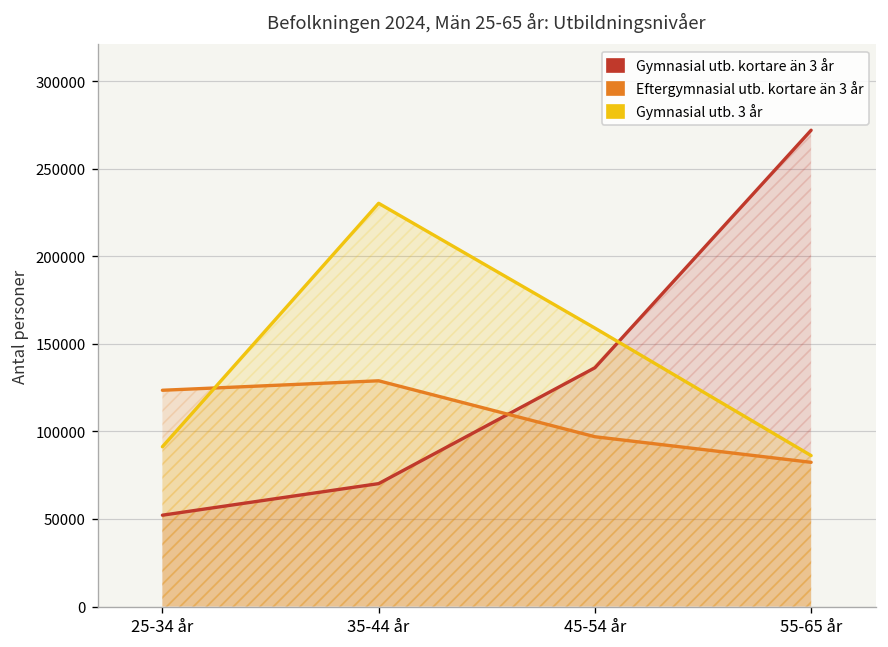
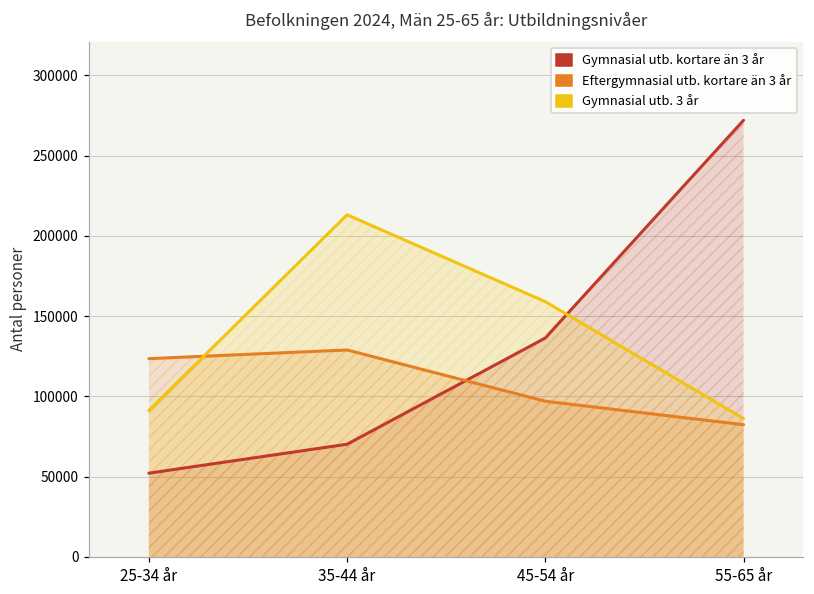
Gymnasial utb. 3 år, 35-44 år: 230000 -> 213000
